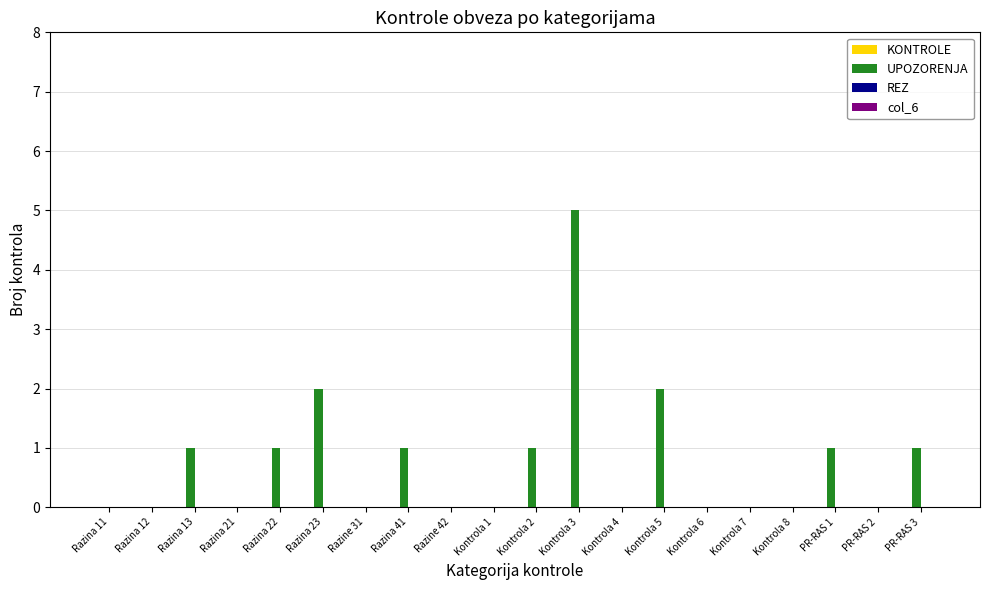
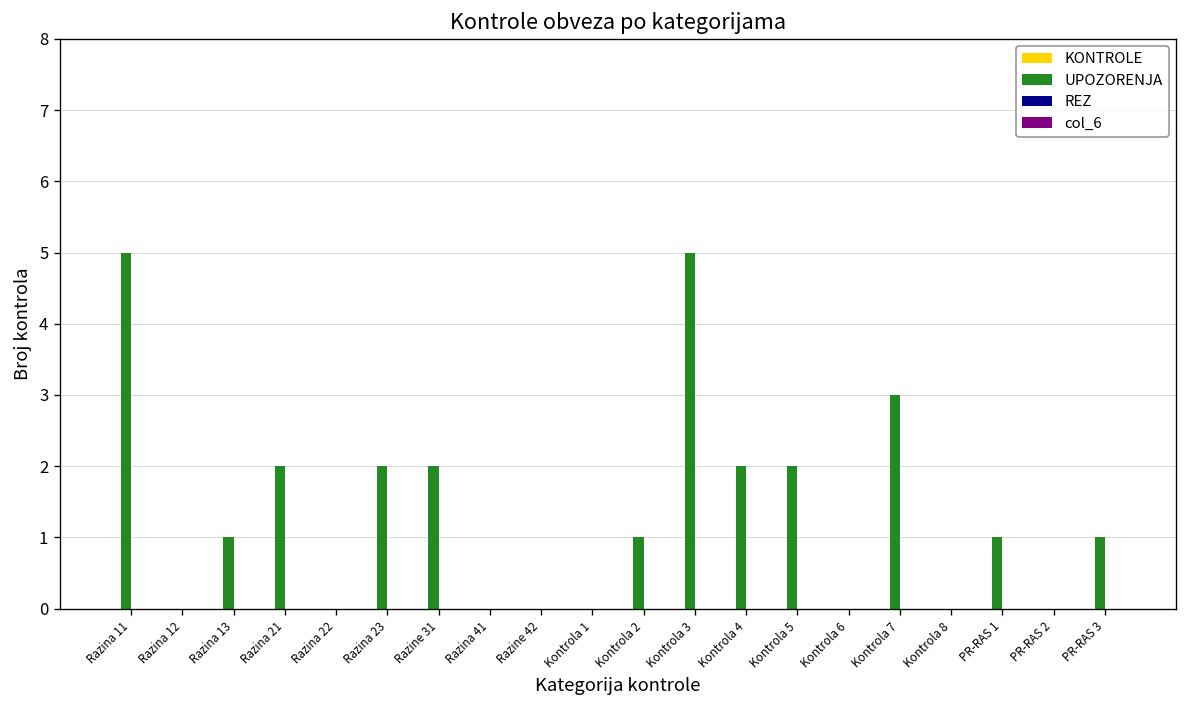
UPOZORENJA, Razina 11: 0 -> 5
UPOZORENJA, Razina 21: 0 -> 2
UPOZORENJA, Razina 22: 1 -> 0
UPOZORENJA, Razine 31: 0 -> 2
UPOZORENJA, Razina 41: 1 -> 0
UPOZORENJA, Kontrola 4: 0 -> 2
UPOZORENJA, Kontrola 7: 0 -> 3
